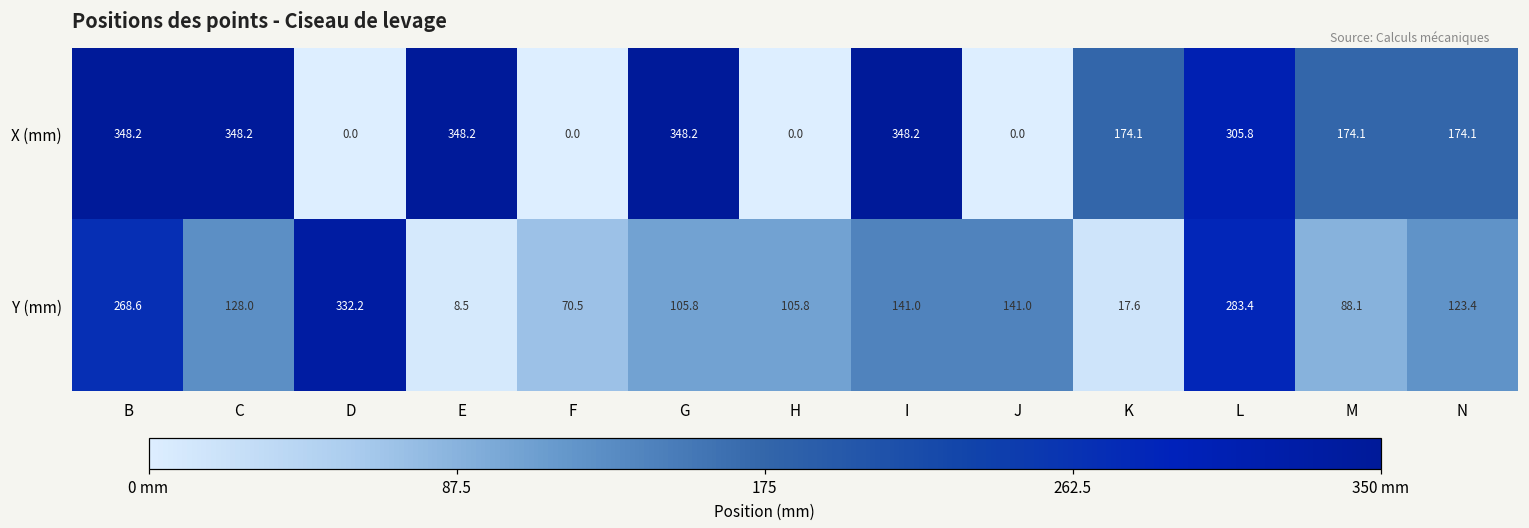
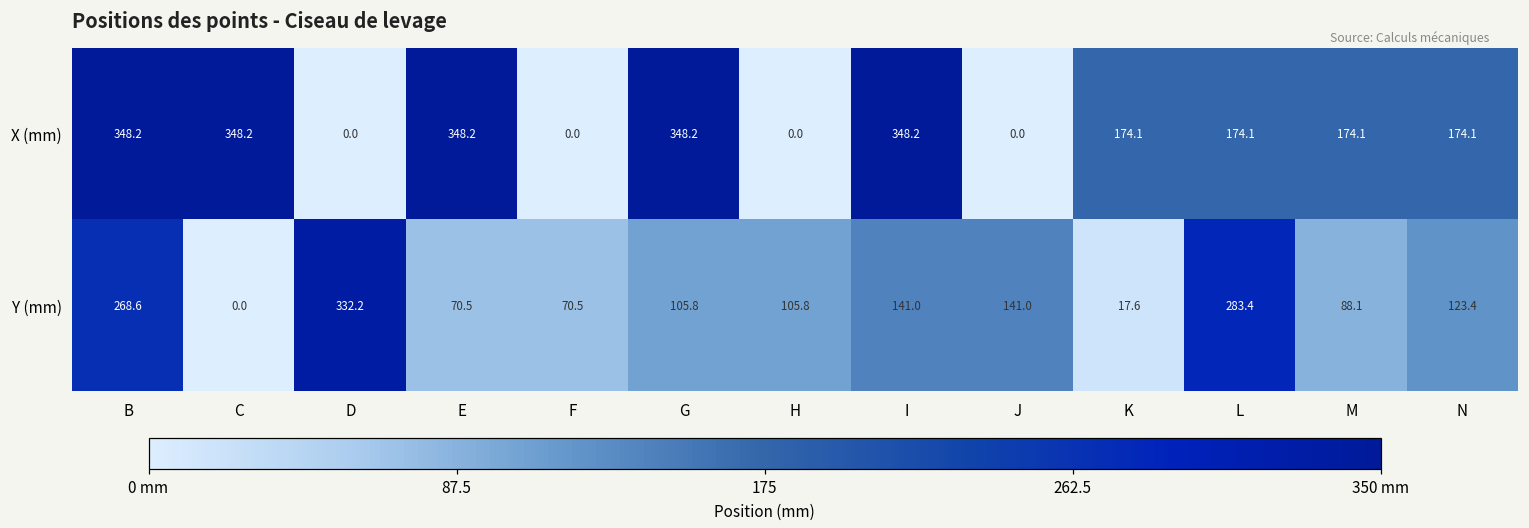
X (mm), L: 305.8 -> 174.1
Y (mm), C: 128.0 -> 0.0
Y (mm), E: 8.5 -> 70.5
